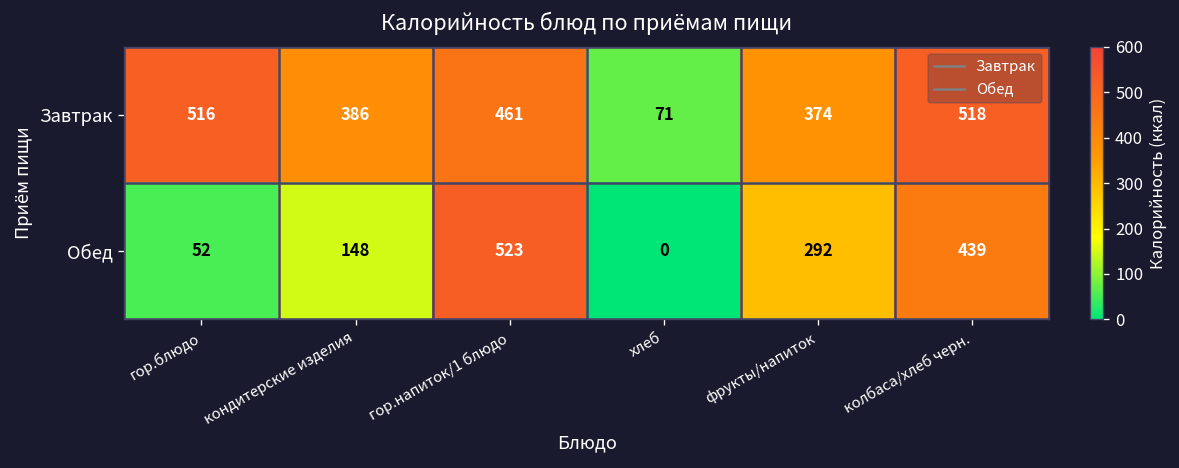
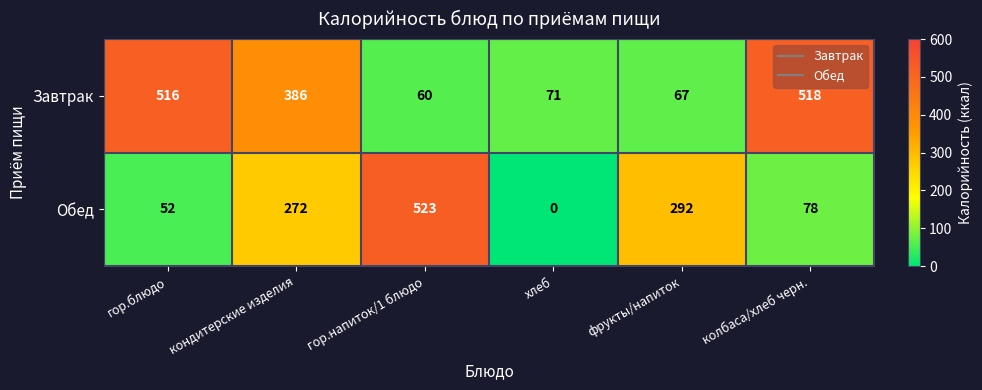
Завтрак, гор.напиток/1 блюдо: 461 -> 60
Завтрак, фрукты/напиток: 374 -> 67
Обед, кондитерские изделия: 148 -> 272
Обед, колбаса/хлеб черн.: 439 -> 78
